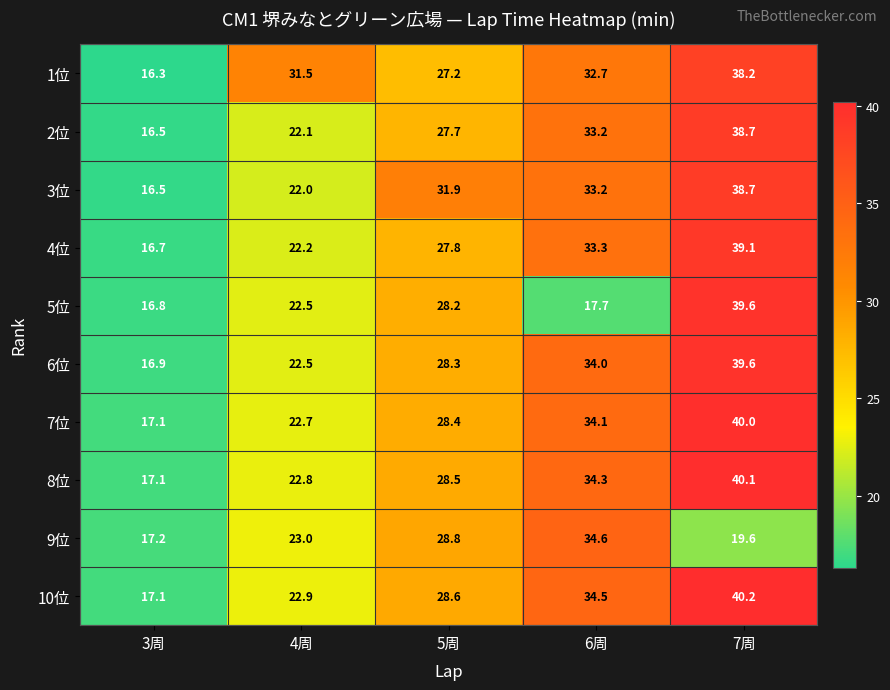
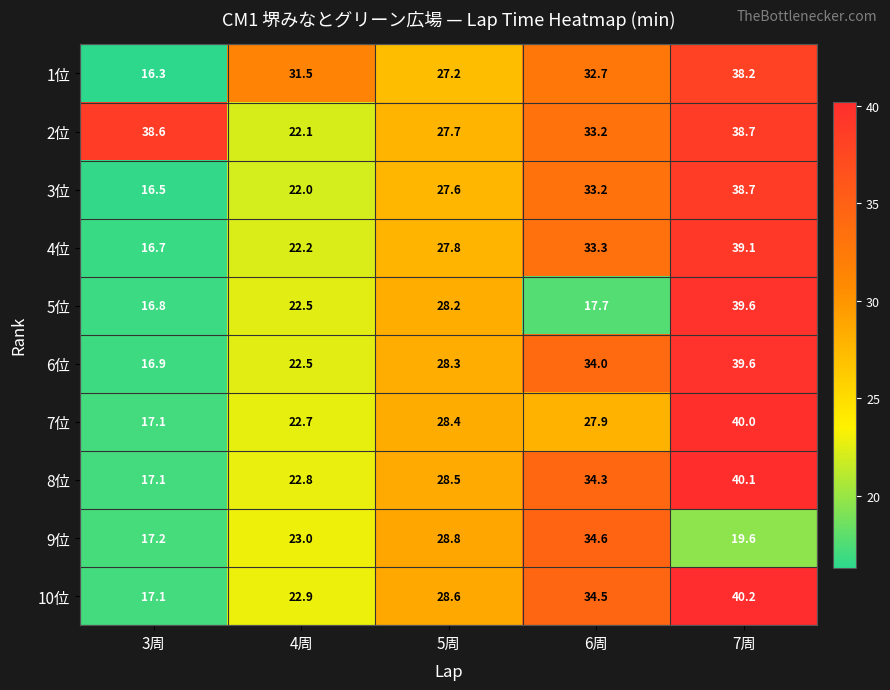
2位, 3周: 16.5 -> 38.6
3位, 5周: 31.9 -> 27.6
7位, 6周: 34.1 -> 27.9
